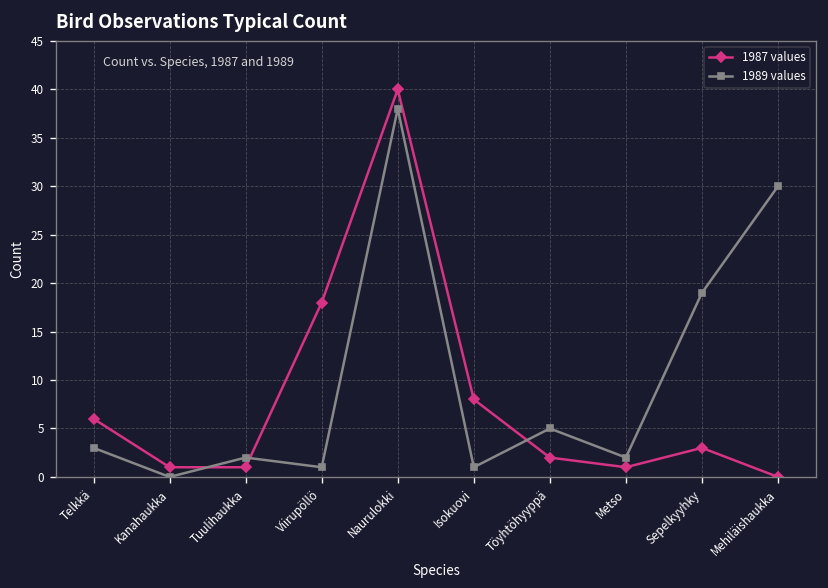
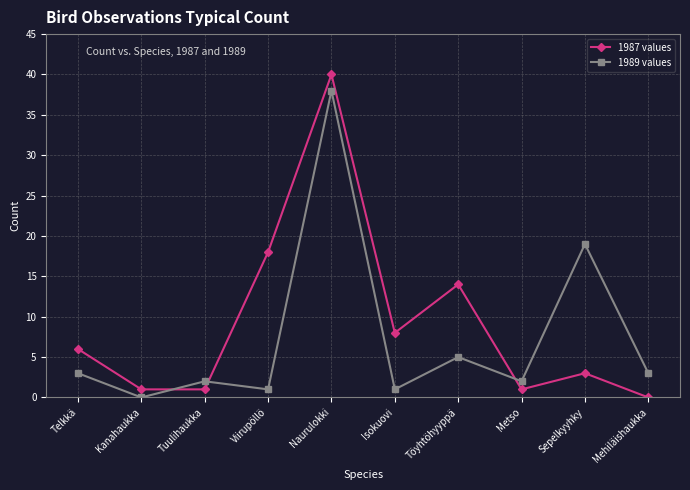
1987 values, Töyhtöhyyppä: 2 -> 14
1989 values, Mehiläishaukka: 30 -> 3
